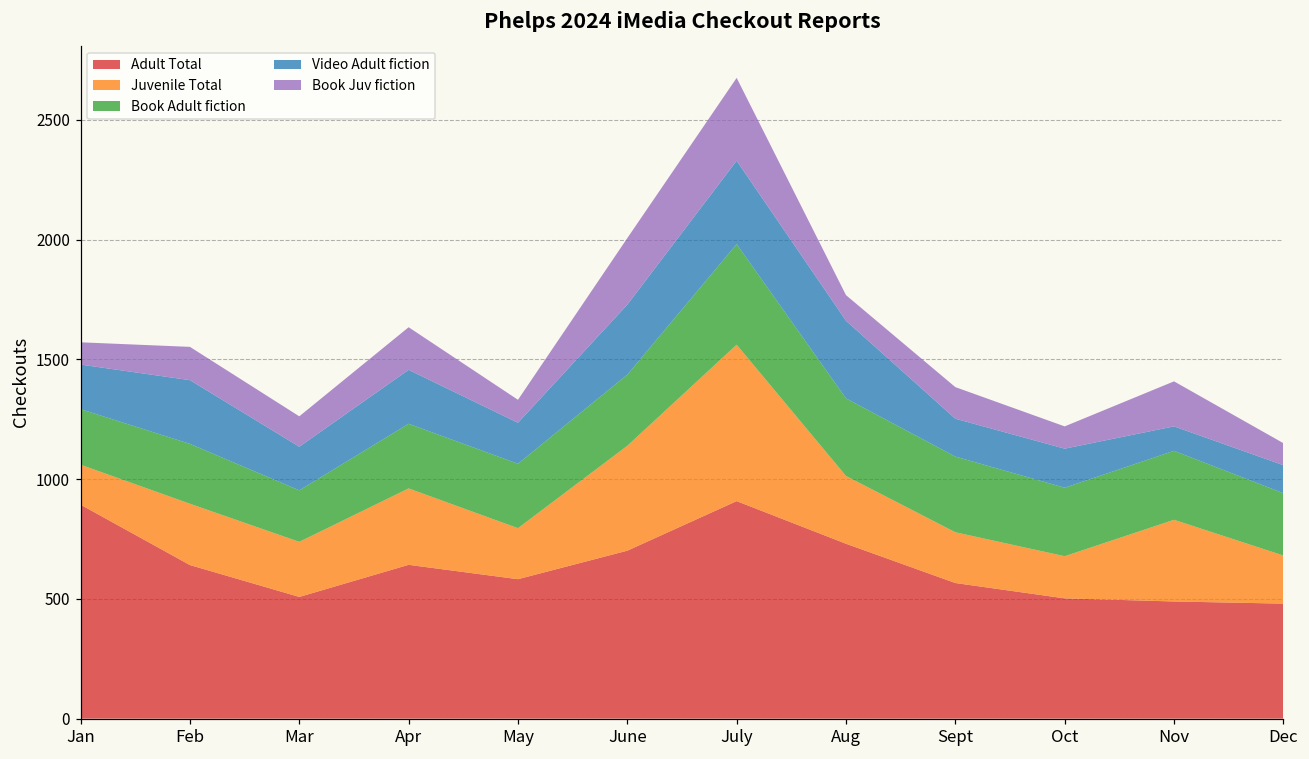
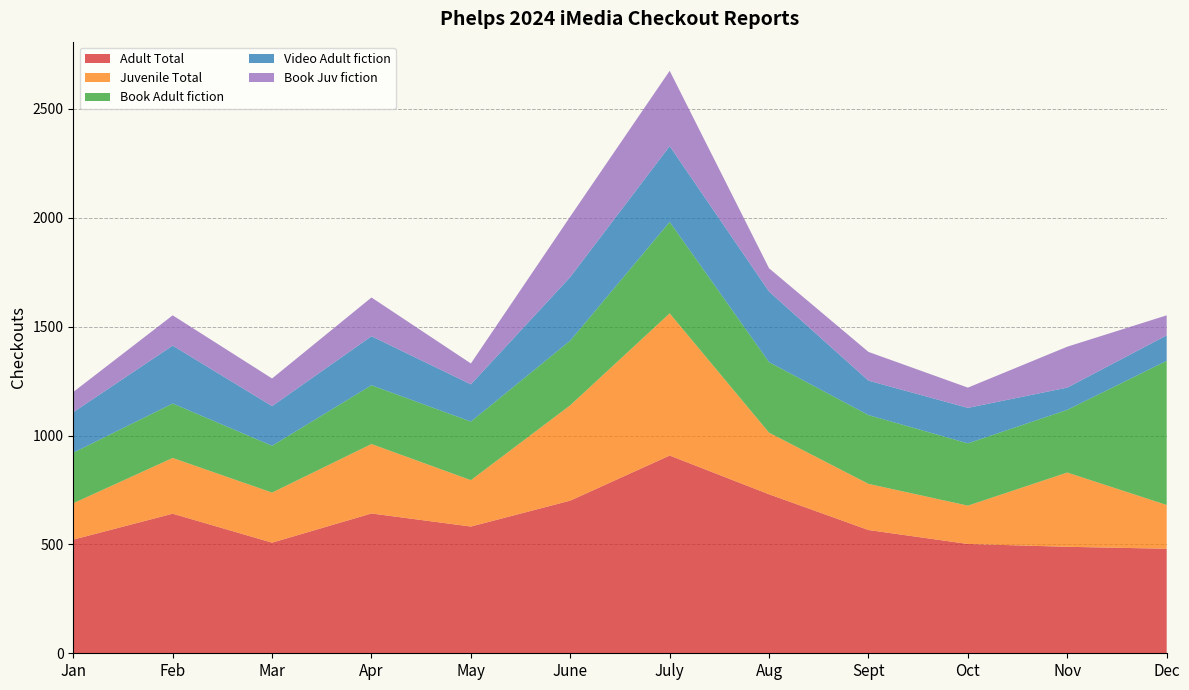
Adult Total, Jan: 890 -> 520
Book Adult fiction, Dec: 260 -> 660
